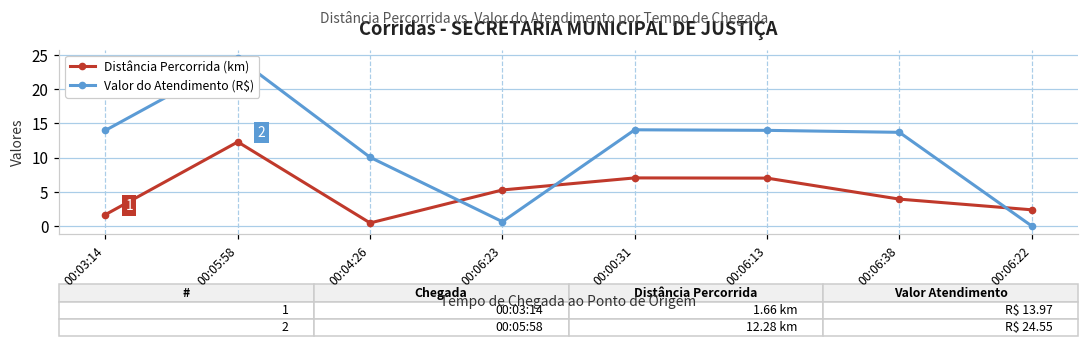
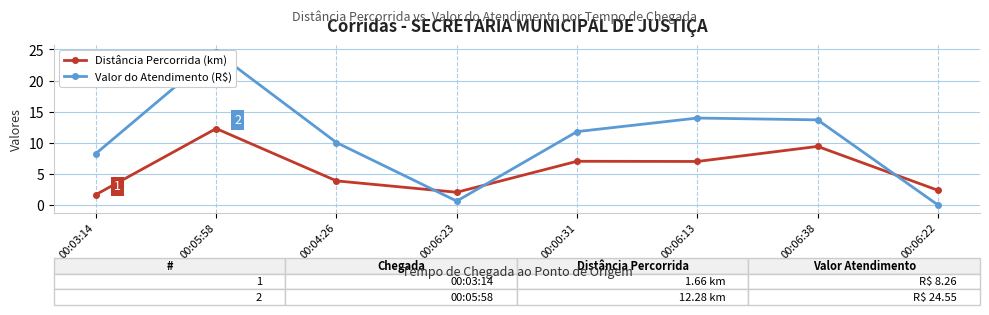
Valor do Atendimento (R$), 00:03:14: 13.97 -> 8.26
Distância Percorrida (km), 00:04:26: 0 -> 4
Distância Percorrida (km), 00:06:23: 5 -> 2
Valor do Atendimento (R$), 00:00:31: 14 -> 12
Distância Percorrida (km), 00:06:38: 4 -> 9
